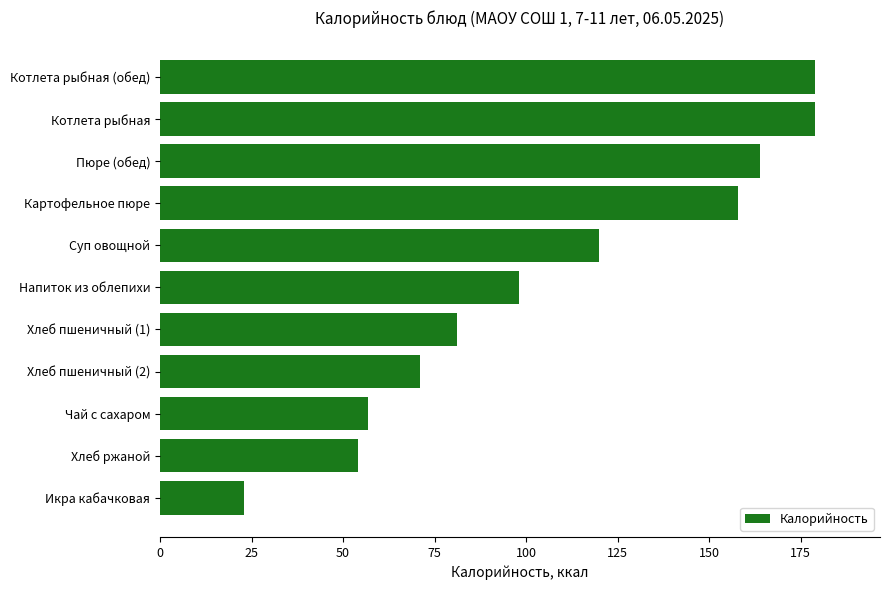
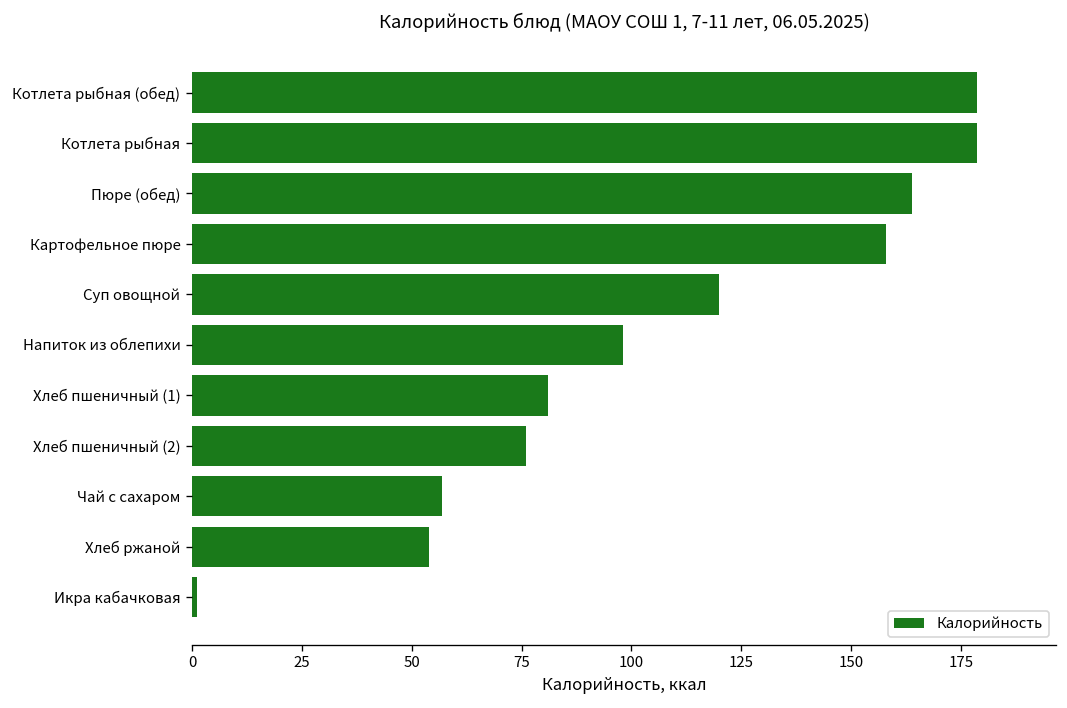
Хлеб пшеничный (2): 71 -> 76
Икра кабачковая: 23 -> 1
